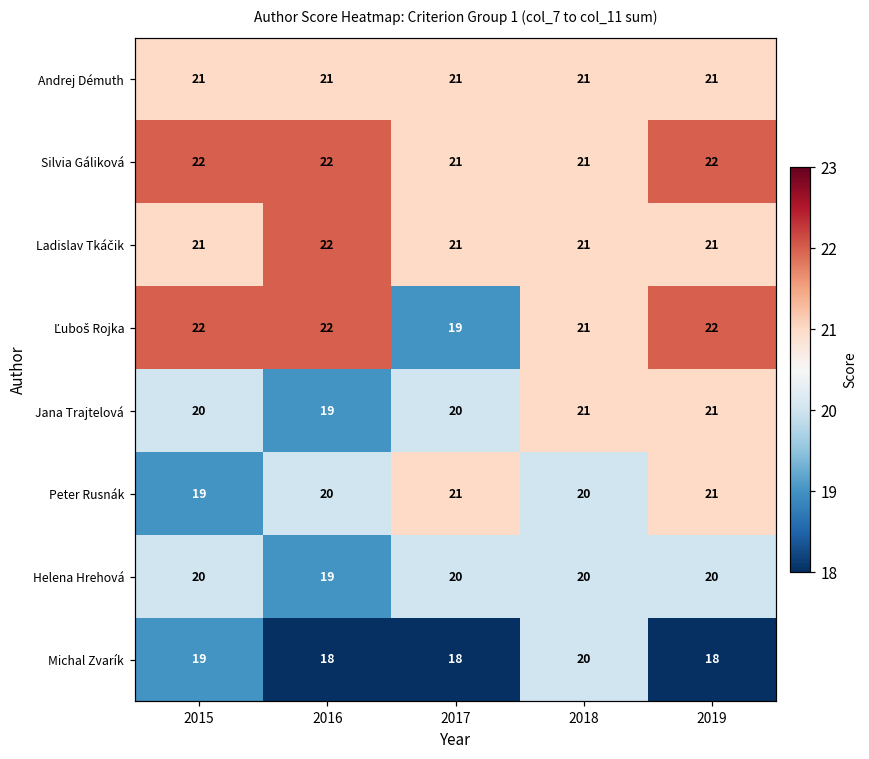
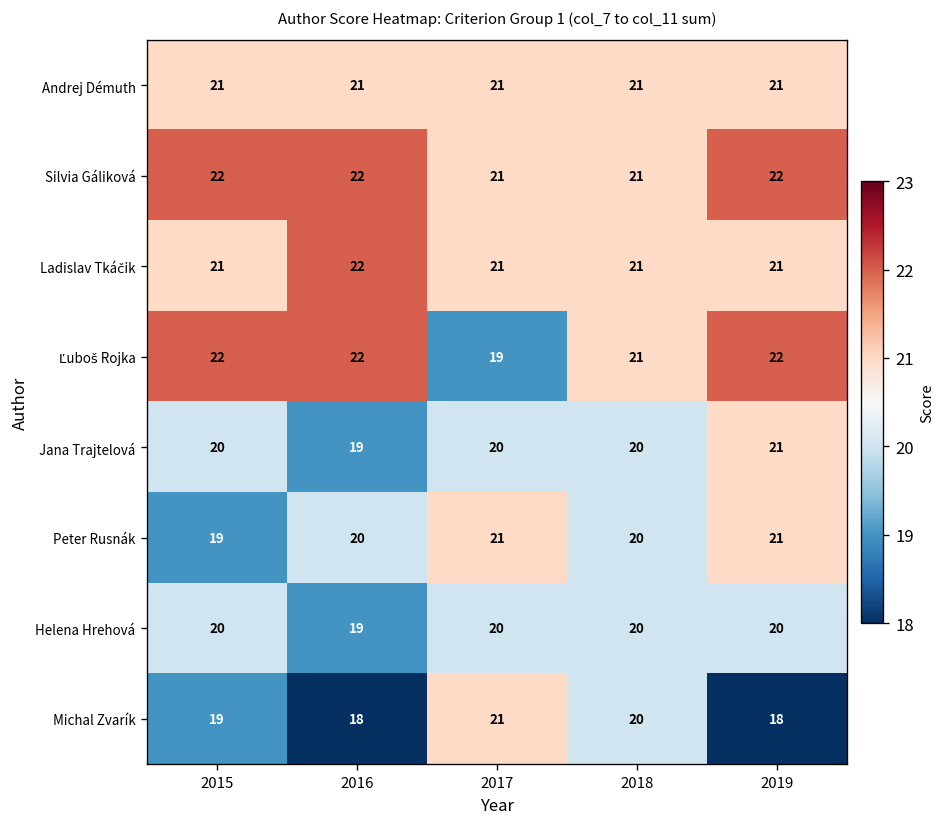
Jana Trajtelová, 2018: 21 -> 20
Michal Zvarík, 2017: 18 -> 21
